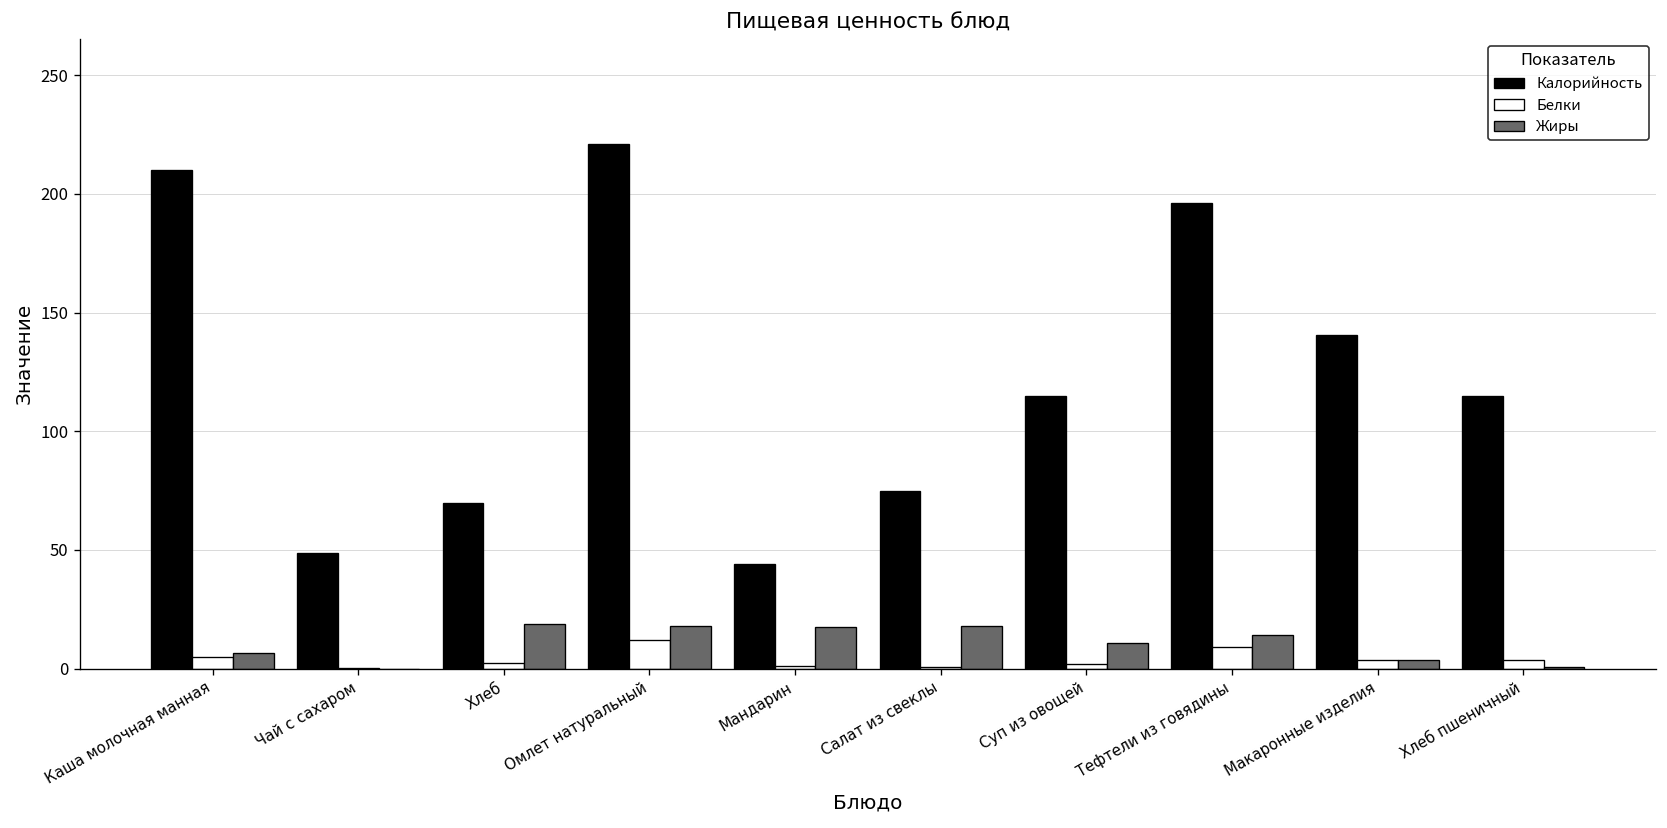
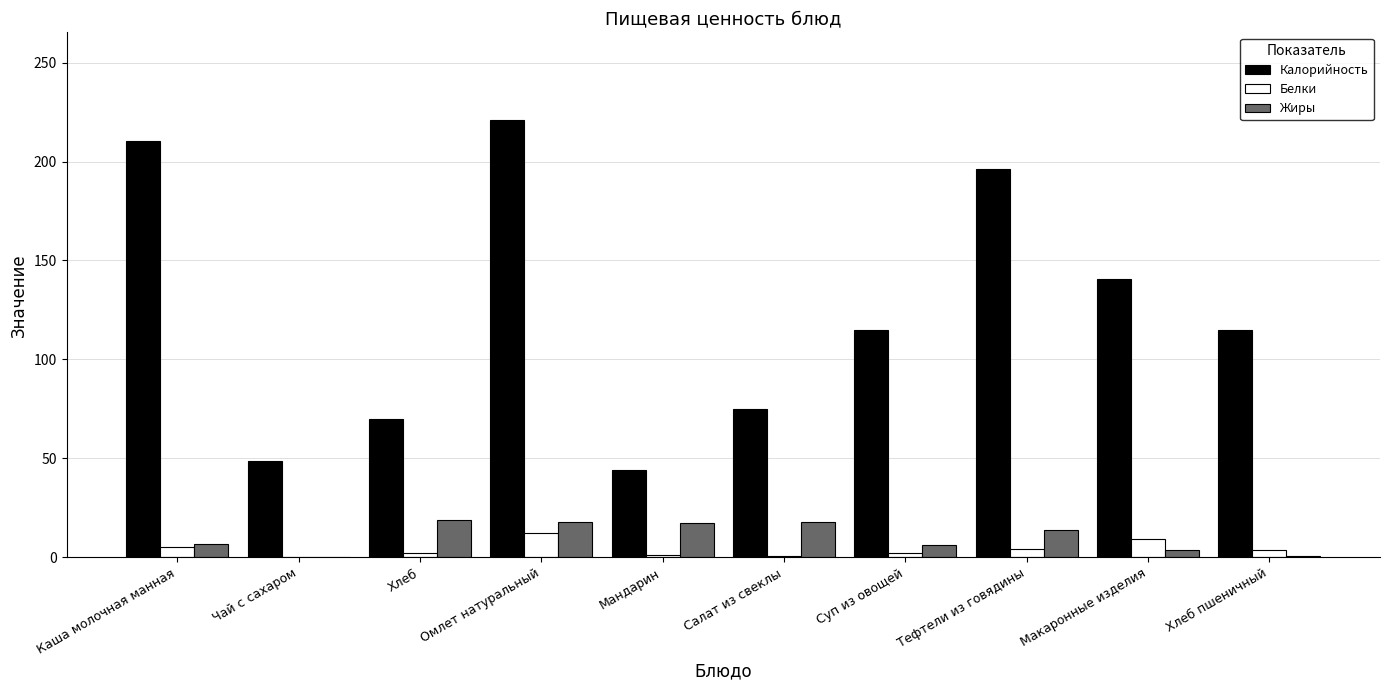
Жиры, Суп из овощей: 11 -> 6
Белки, Тефтели из говядины: 9 -> 4
Белки, Макаронные изделия: 4 -> 9
